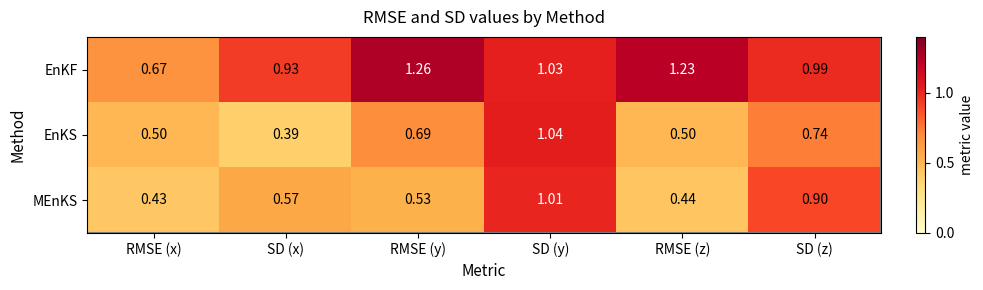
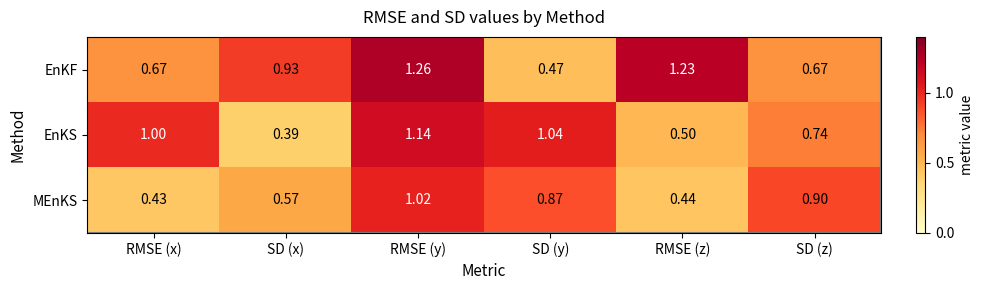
EnKF, SD (y): 1.03 -> 0.47
EnKF, SD (z): 0.99 -> 0.67
EnKS, RMSE (x): 0.50 -> 1.00
EnKS, RMSE (y): 0.69 -> 1.14
MEnKS, RMSE (y): 0.53 -> 1.02
MEnKS, SD (y): 1.01 -> 0.87
